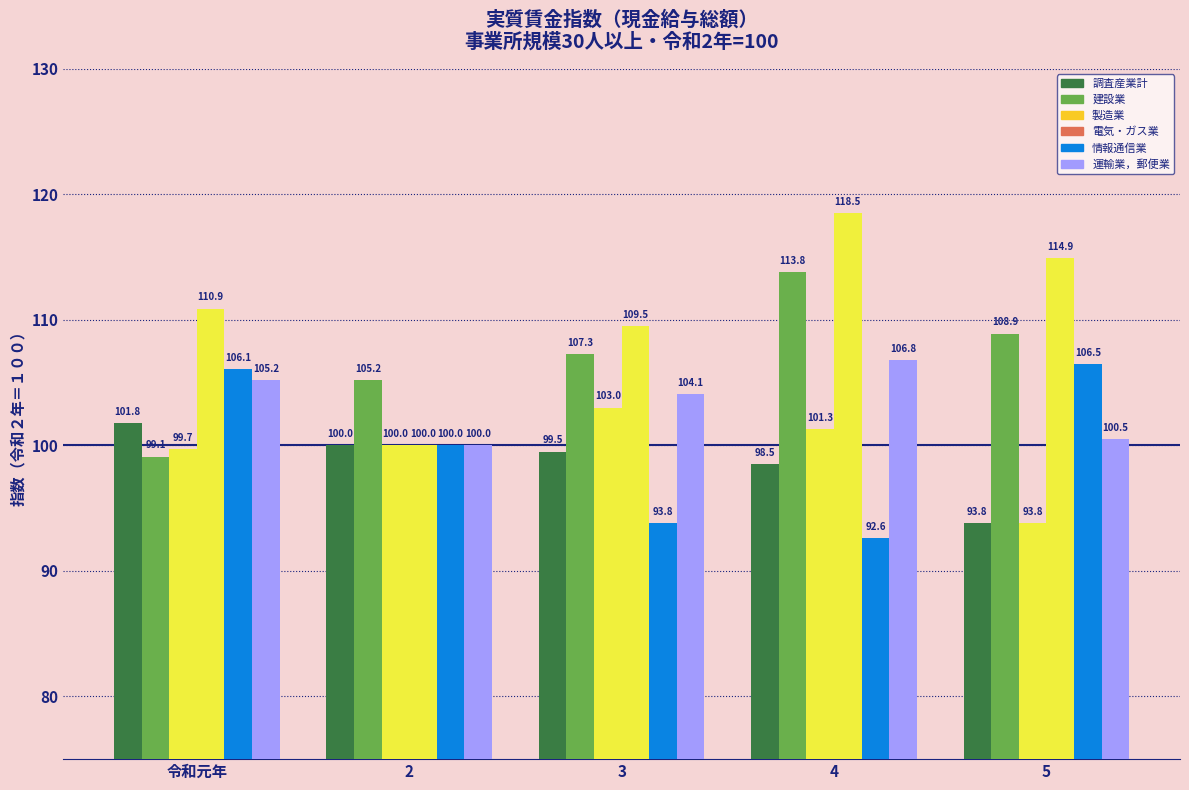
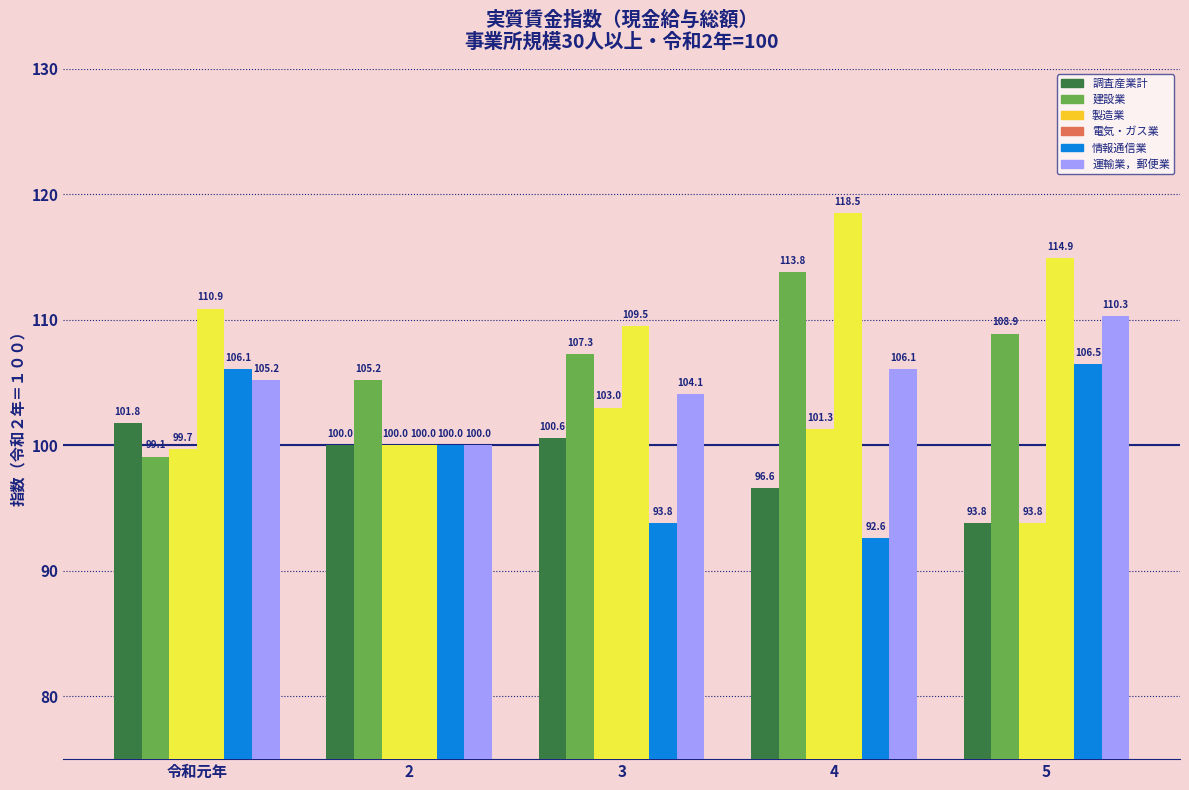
調査産業計, 3: 99.5 -> 100.6
調査産業計, 4: 98.5 -> 96.6
運輸業，郵便業, 4: 106.8 -> 106.1
運輸業，郵便業, 5: 100.5 -> 110.3
